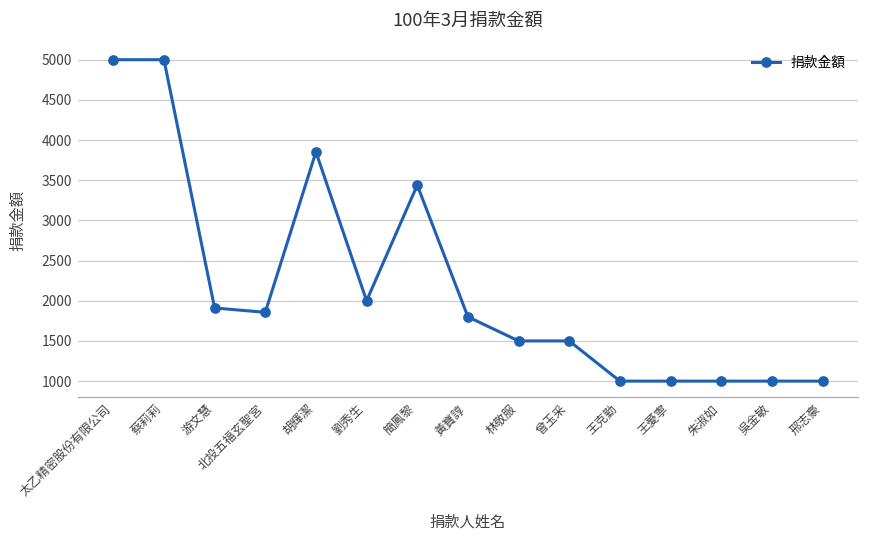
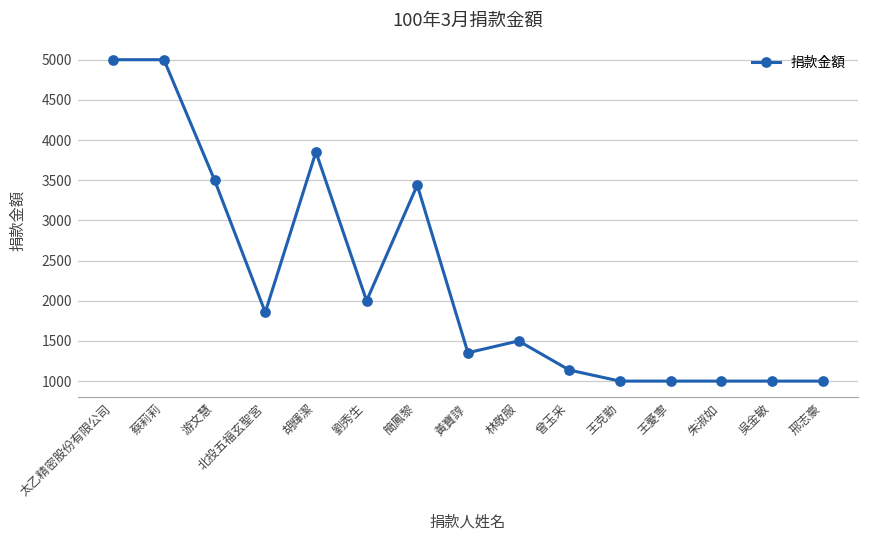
游文慧: 1900 -> 3500
黃寶諄: 1800 -> 1400
曾玉采: 1500 -> 1100
